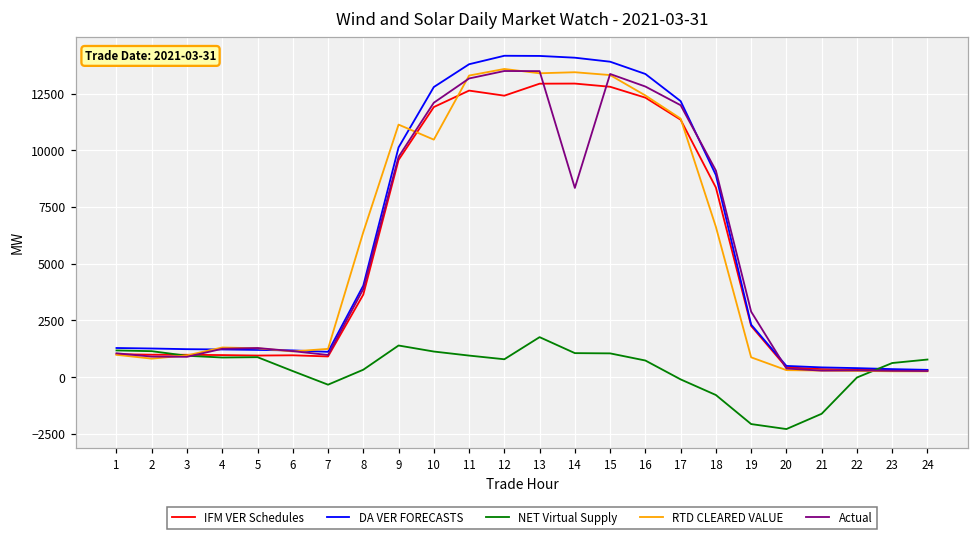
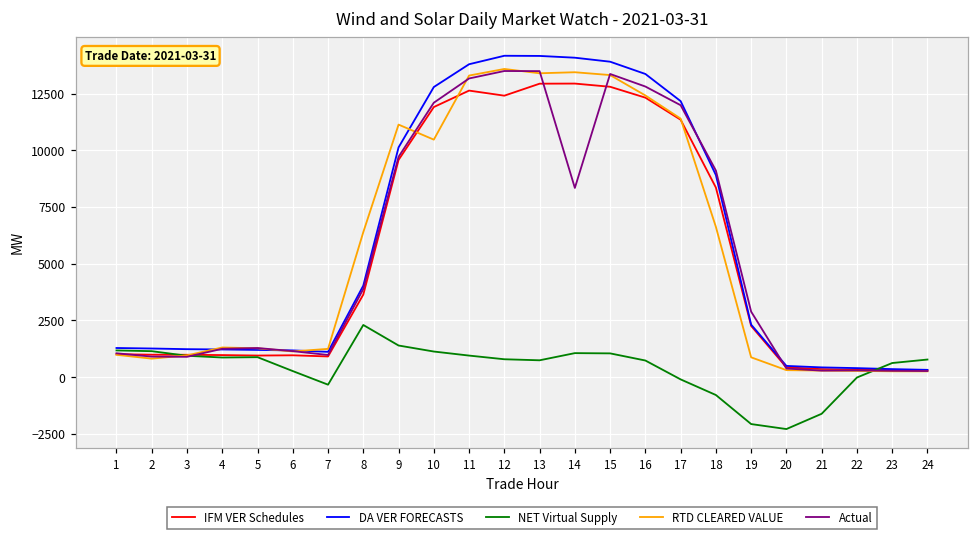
NET Virtual Supply, 8: 300 -> 2300
NET Virtual Supply, 13: 1800 -> 700
